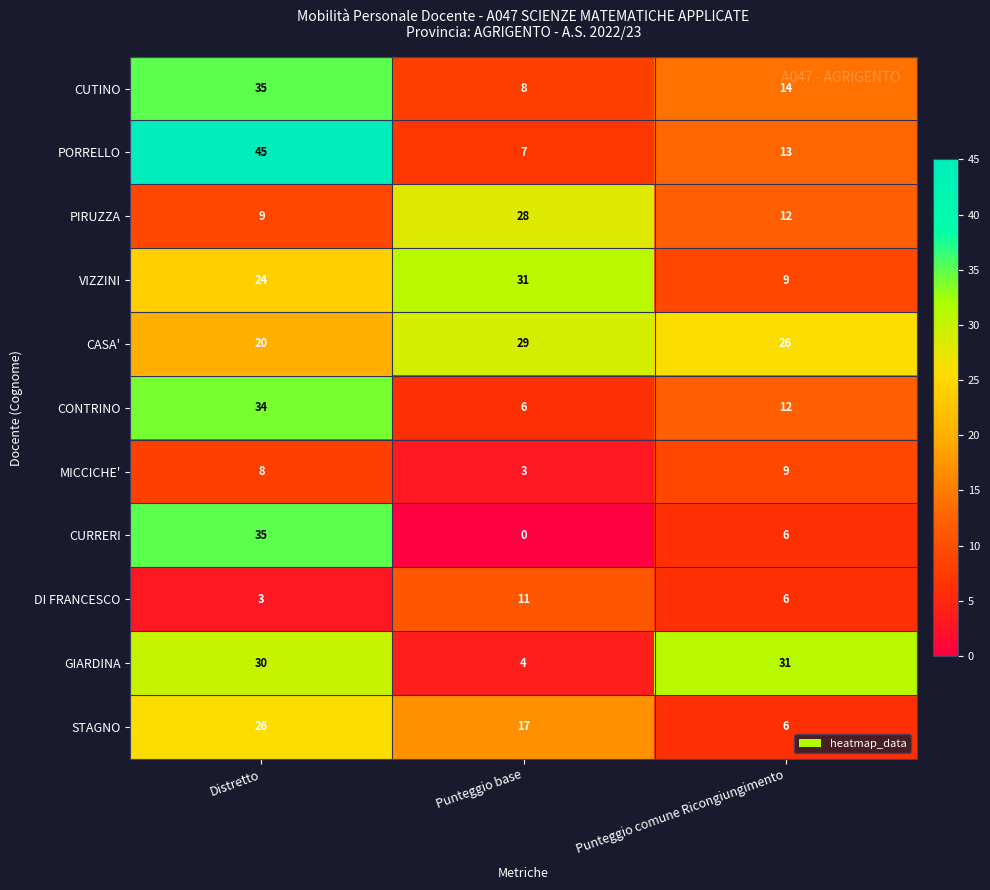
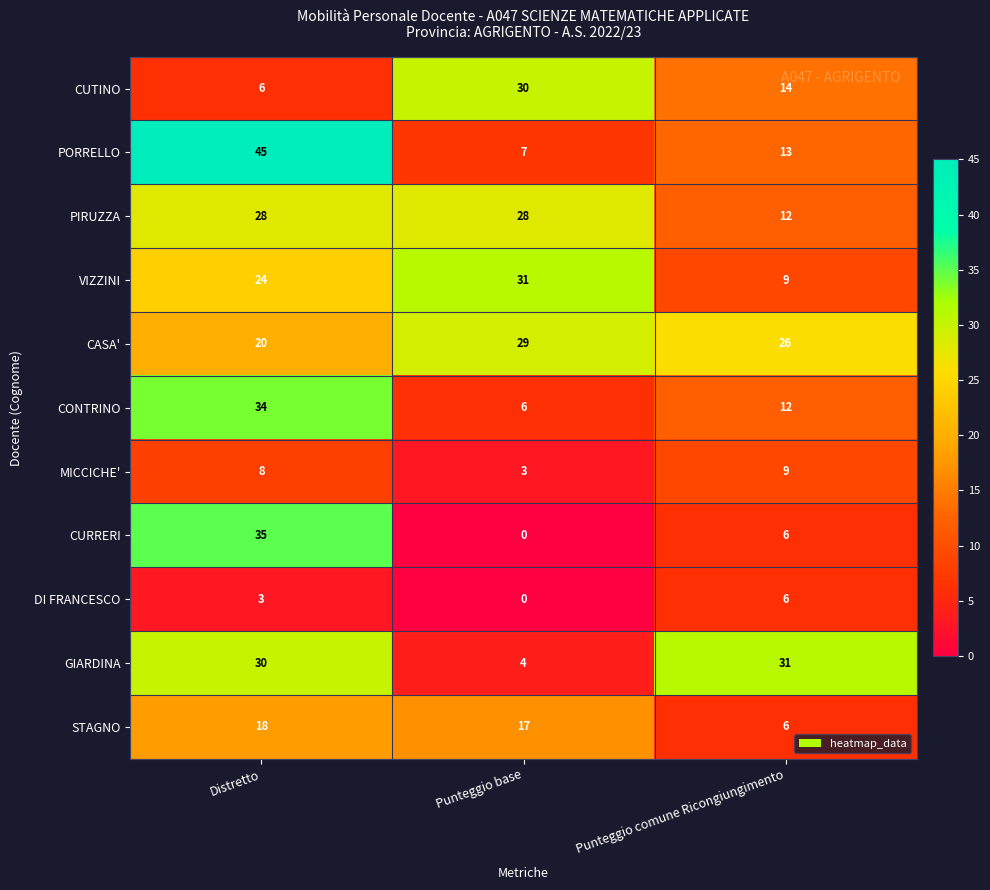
CUTINO, Distretto: 35 -> 6
CUTINO, Punteggio base: 8 -> 30
PIRUZZA, Distretto: 9 -> 28
DI FRANCESCO, Punteggio base: 11 -> 0
STAGNO, Distretto: 26 -> 18
